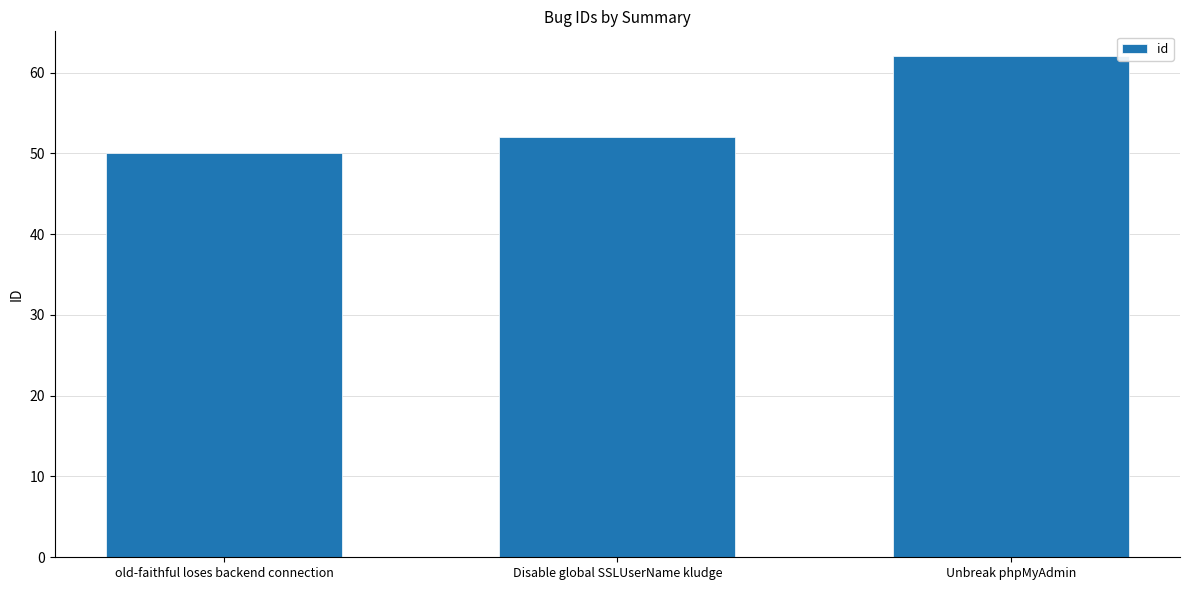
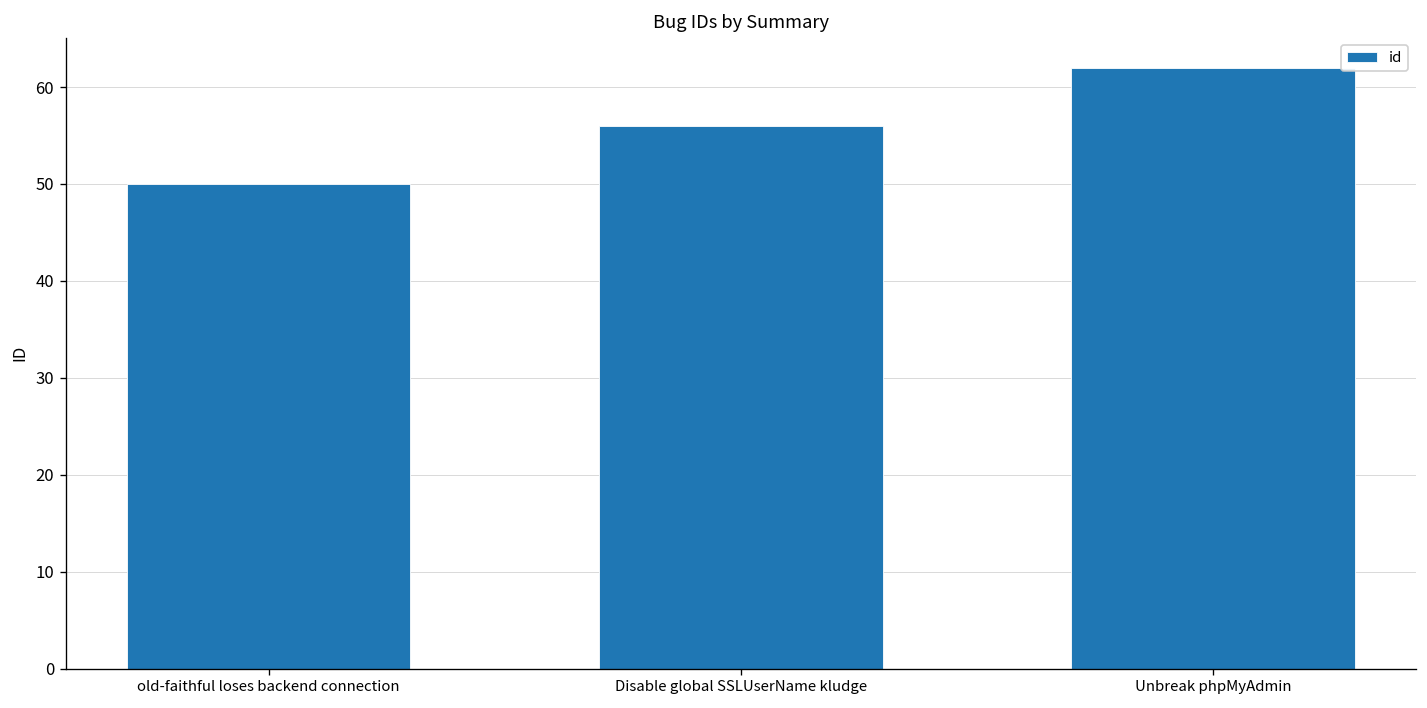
Disable global SSLUserName kludge: 52 -> 56
